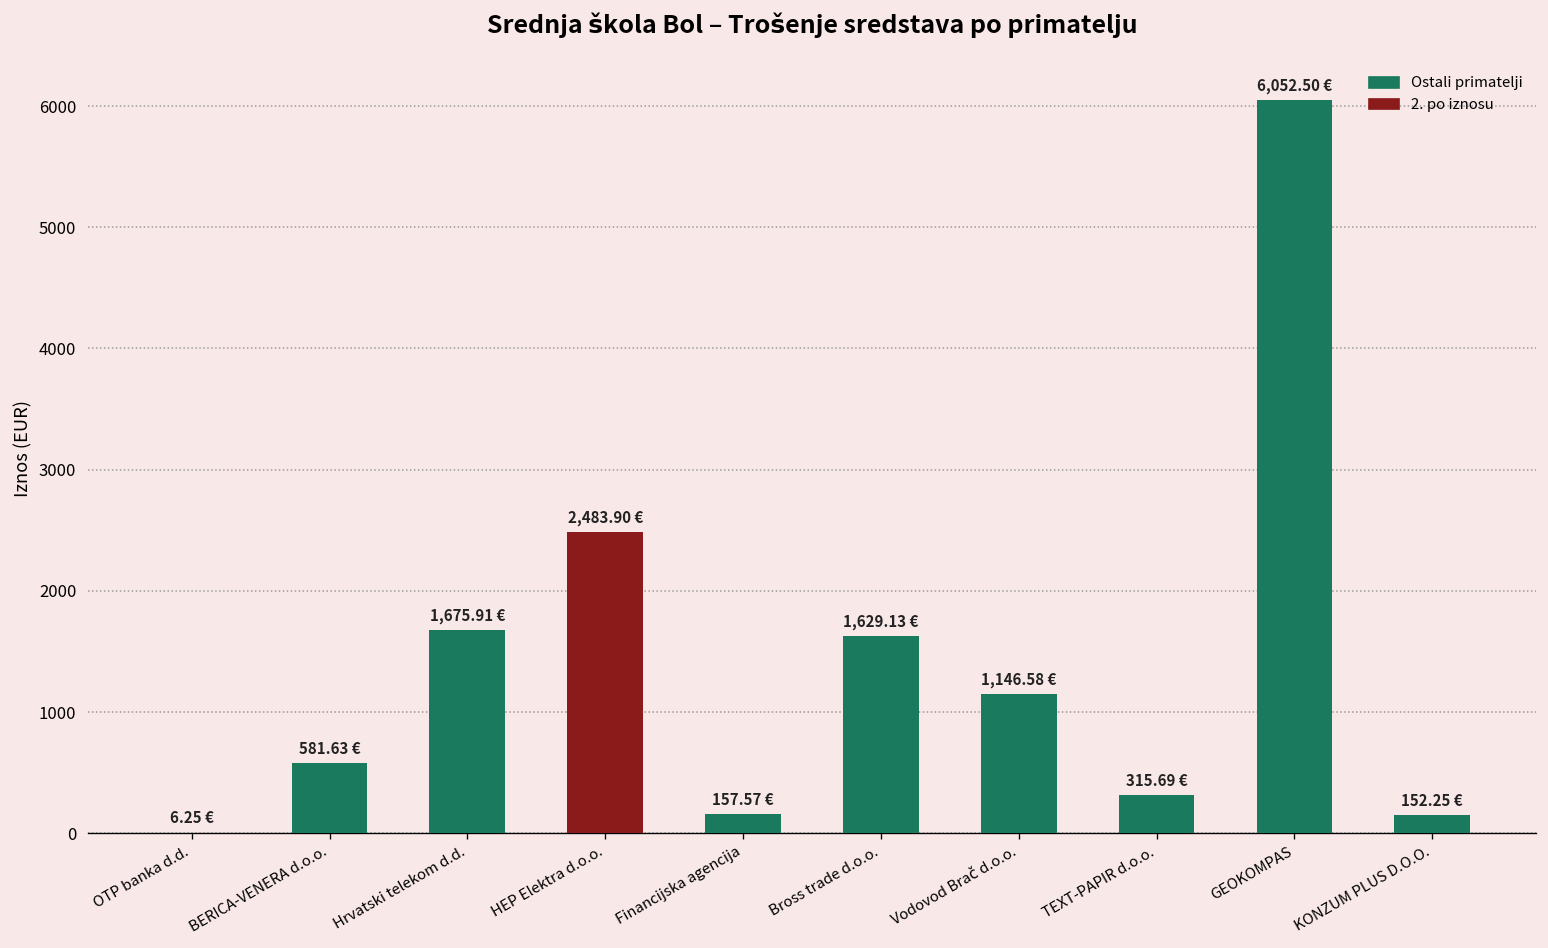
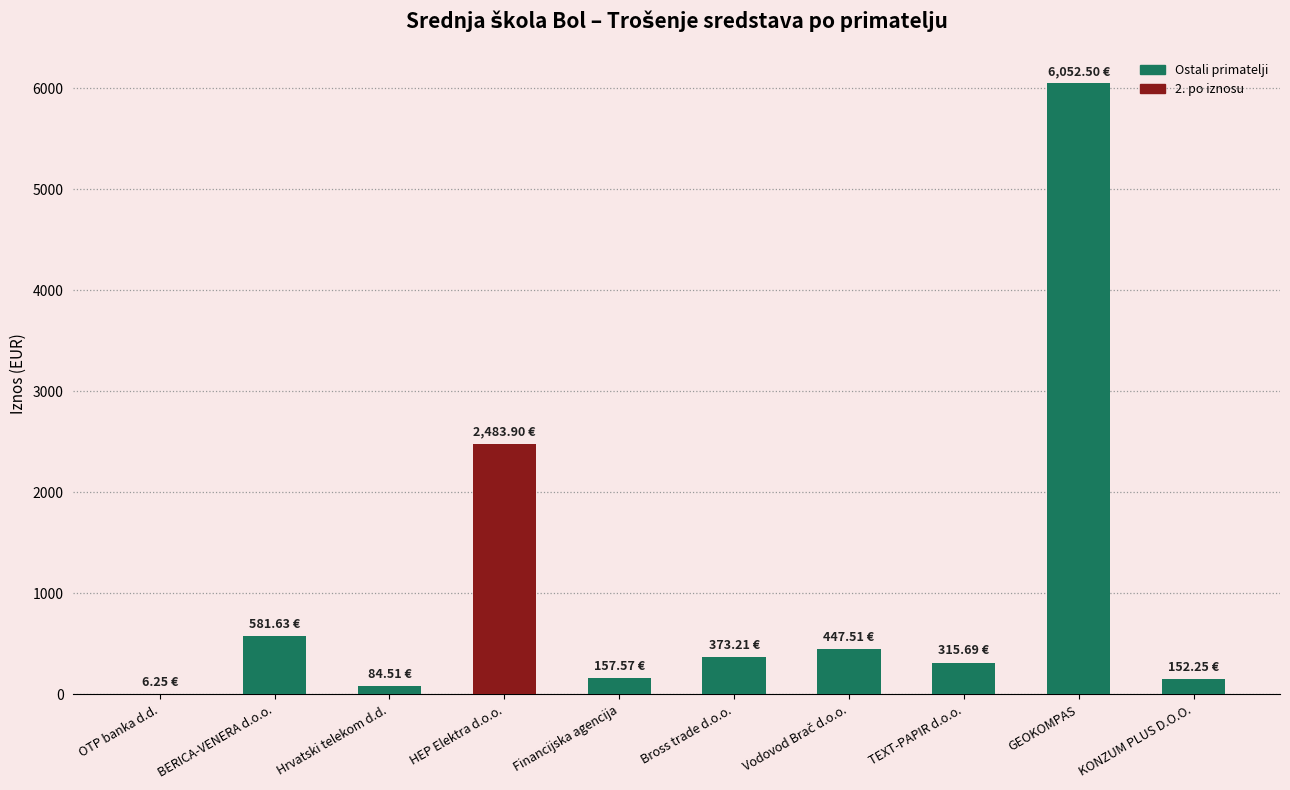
Hrvatski telekom d.d.: 1,675.91 -> 84.51
Bross trade d.o.o.: 1,629.13 -> 373.21
Vodovod Brač d.o.o.: 1,146.58 -> 447.51
